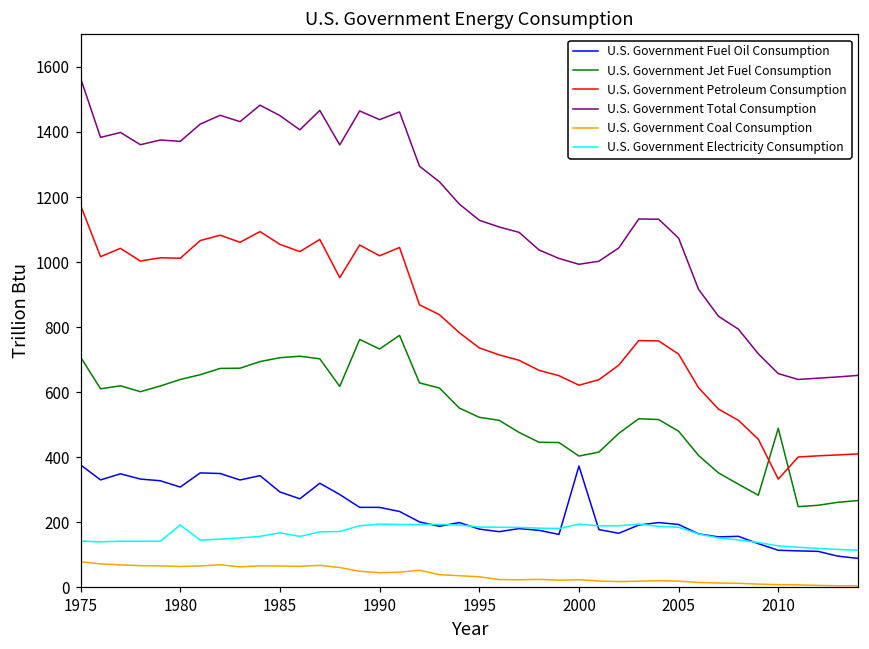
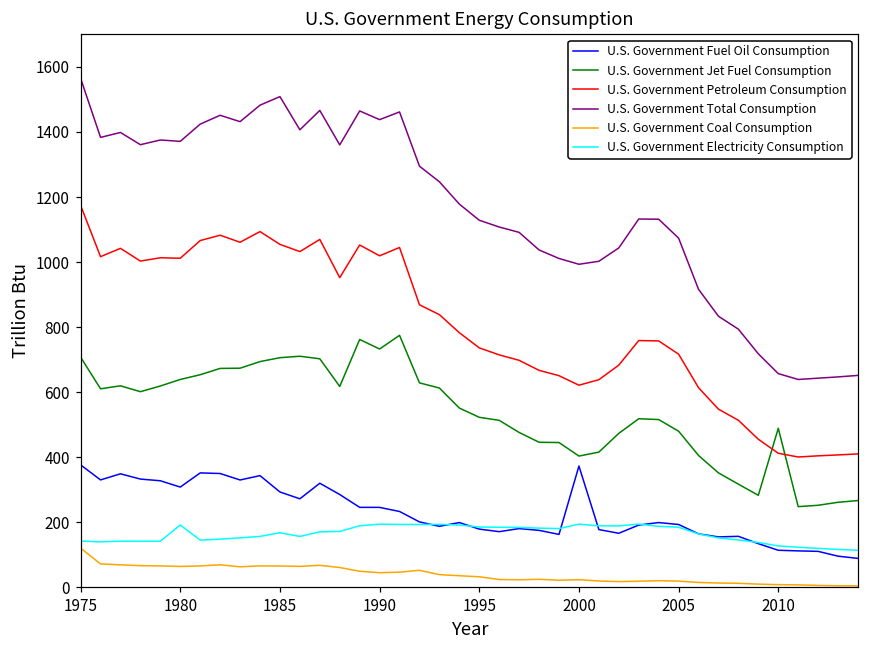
U.S. Government Coal Consumption, 1975: 80 -> 120
U.S. Government Total Consumption, 1985: 1450 -> 1510
U.S. Government Petroleum Consumption, 2010: 330 -> 410
